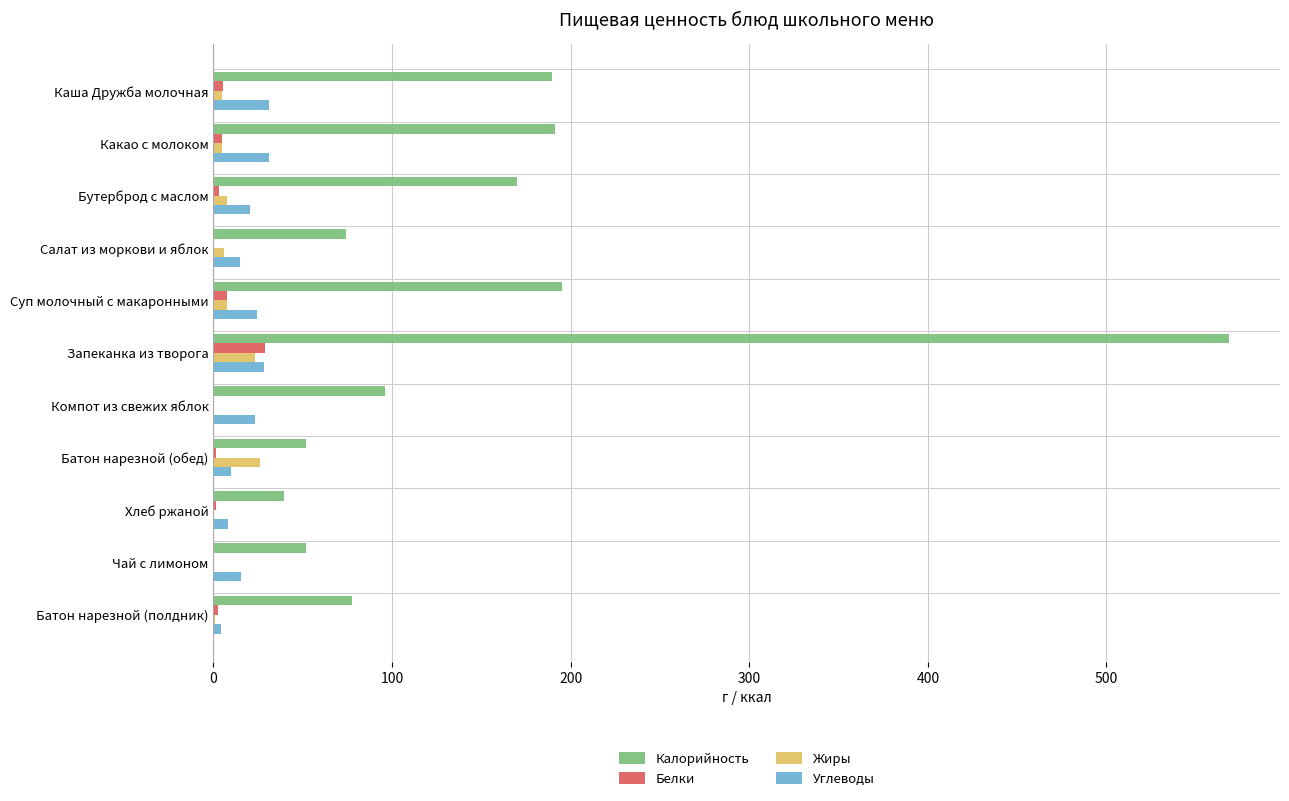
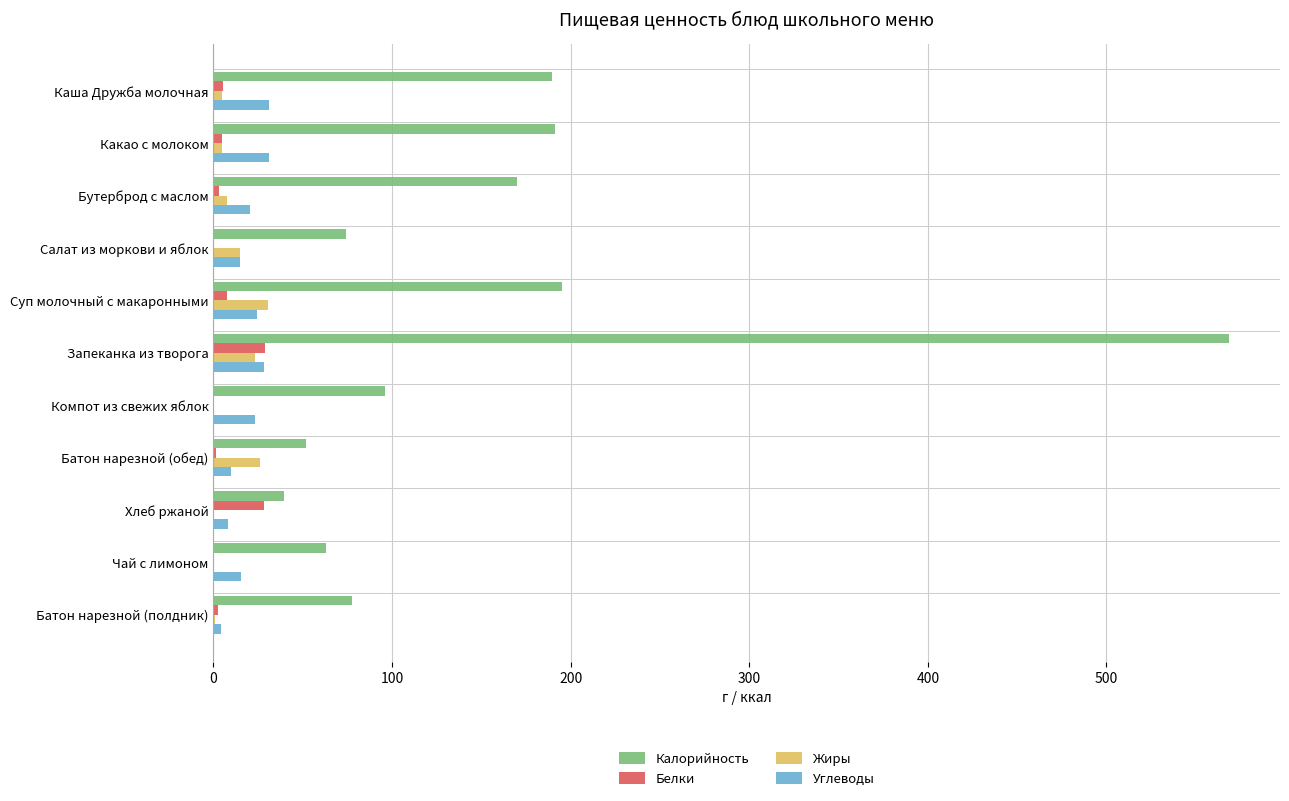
Жиры, Салат из моркови и яблок: 6 -> 15
Жиры, Суп молочный с макаронными: 8 -> 30
Белки, Хлеб ржаной: 1 -> 28
Калорийность, Чай с лимоном: 52 -> 63
